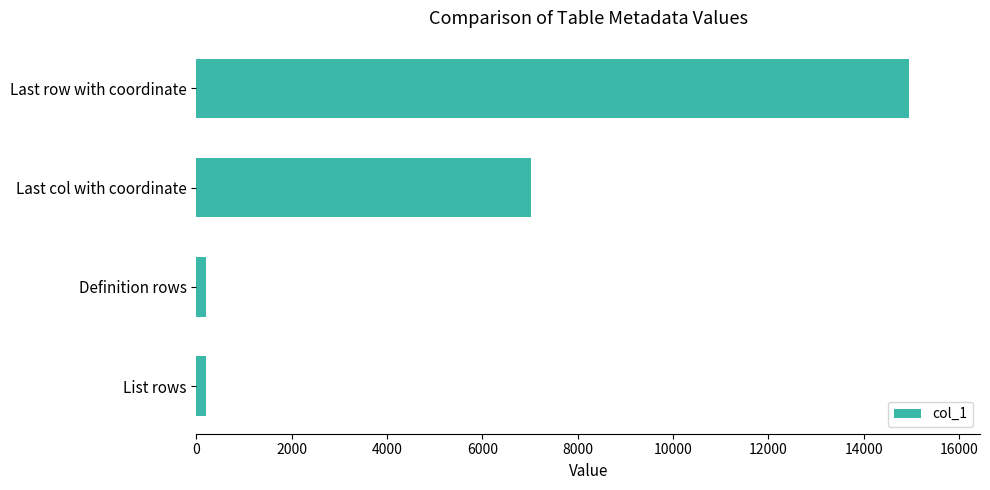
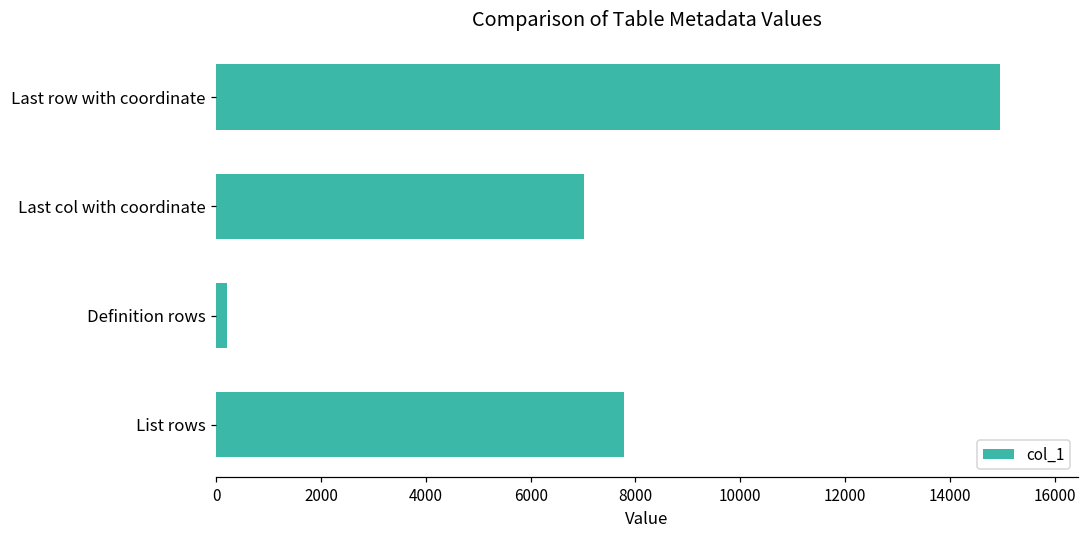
List rows: 200 -> 7800
